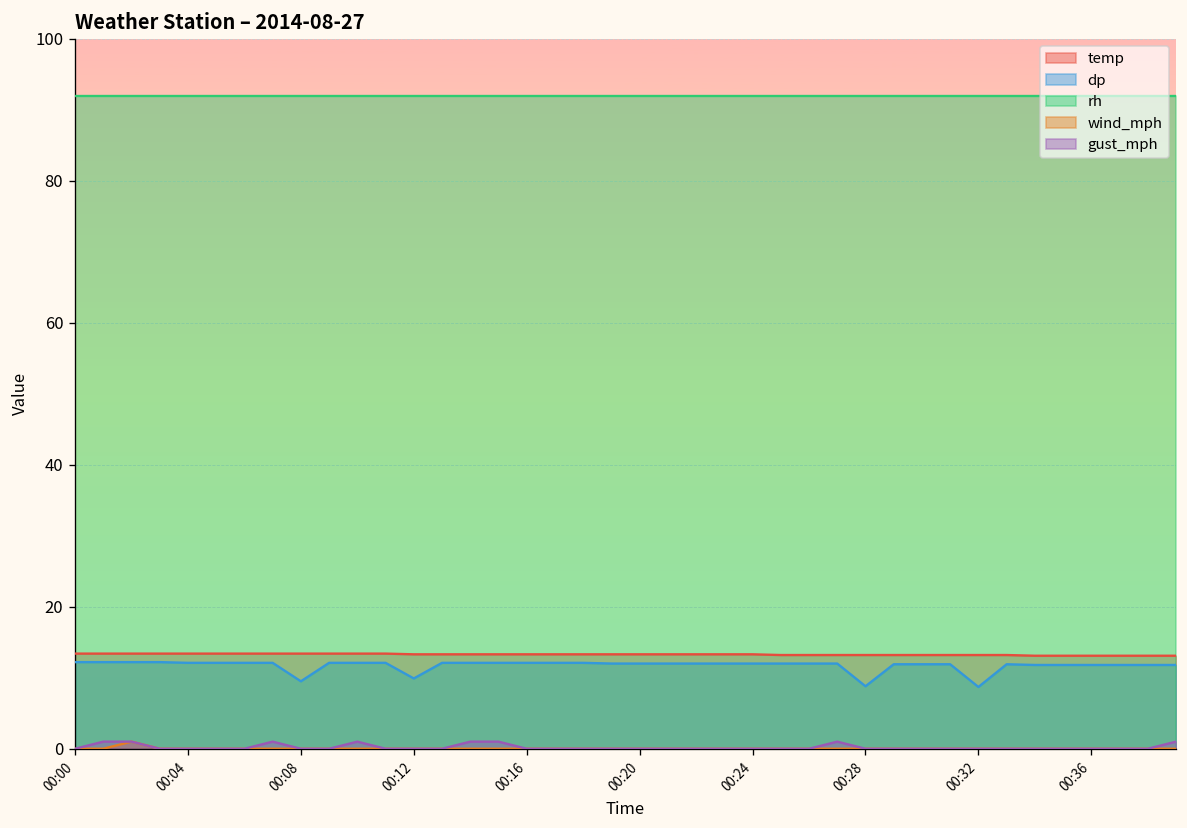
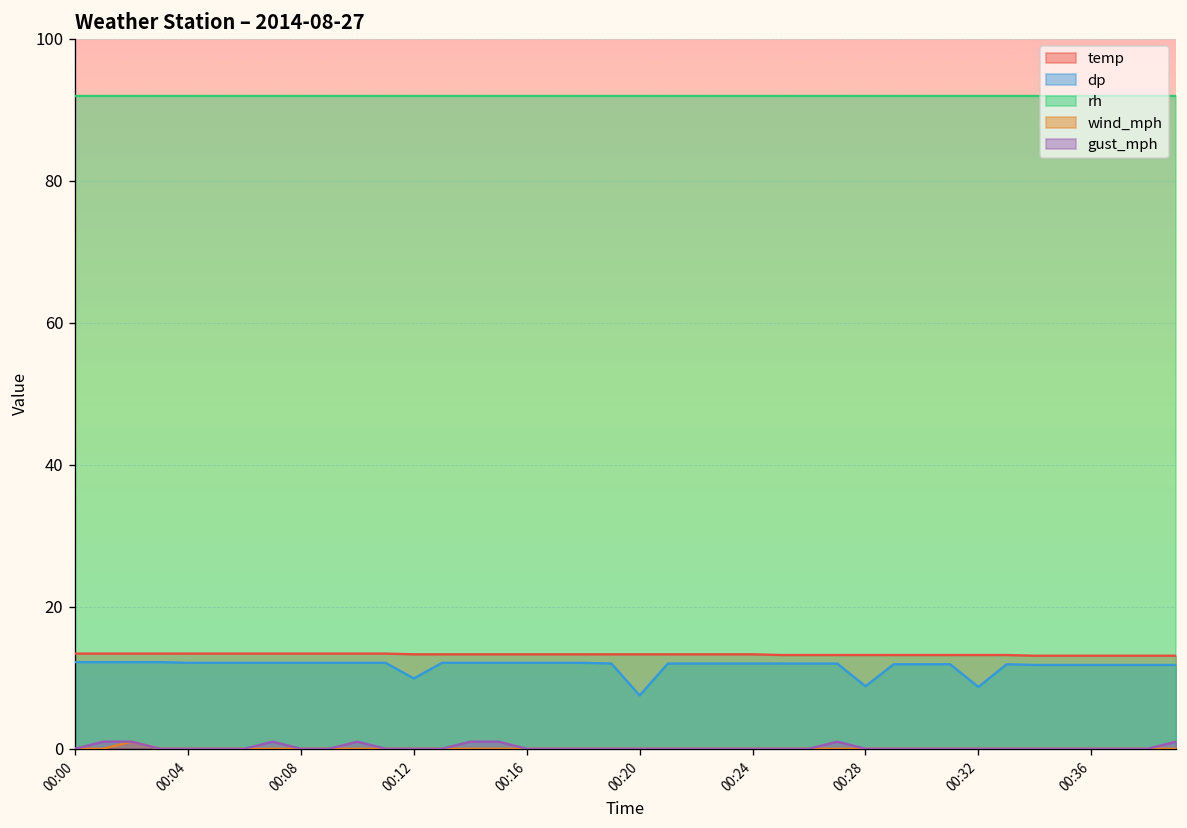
dp, 00:08: 10 -> 12
dp, 00:20: 12 -> 8
